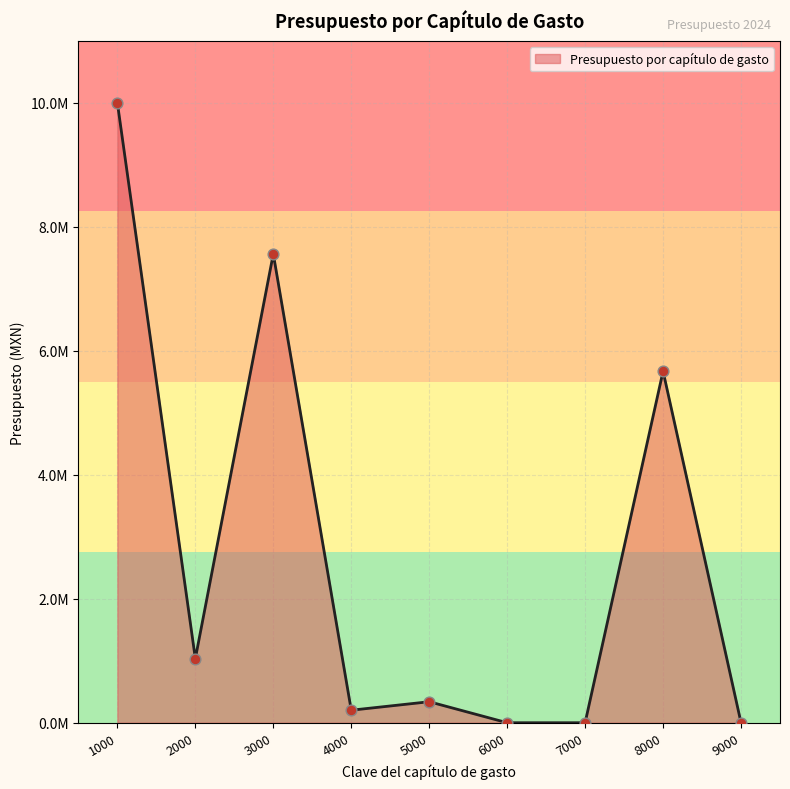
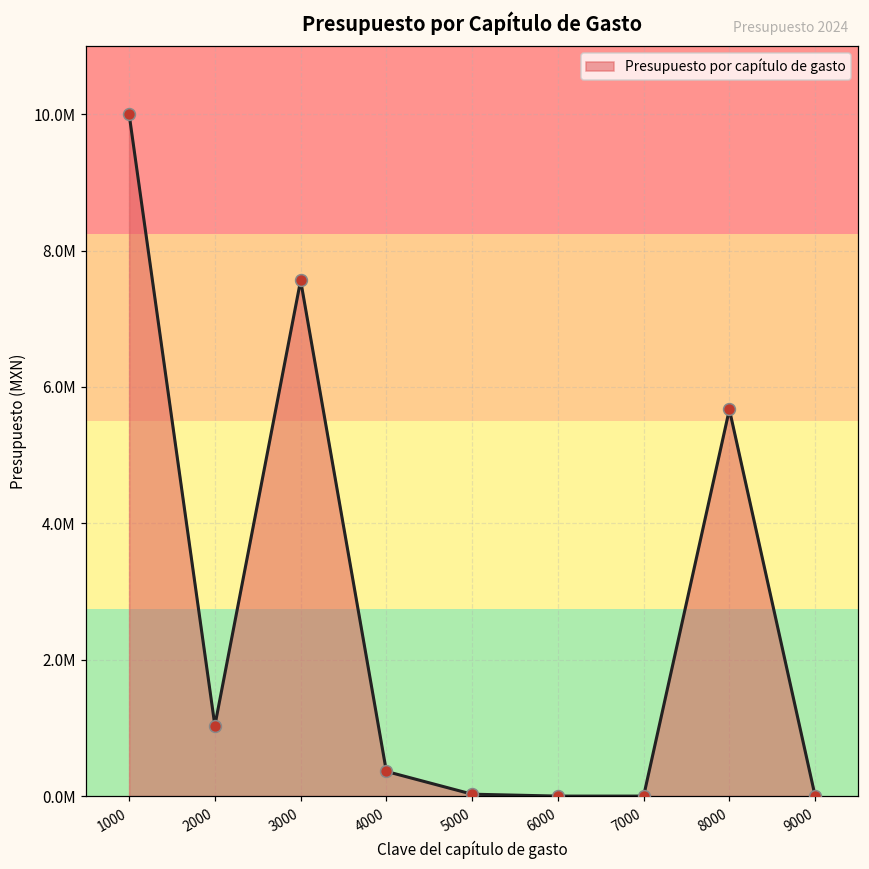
4000: 200000 -> 400000
5000: 300000 -> 0
